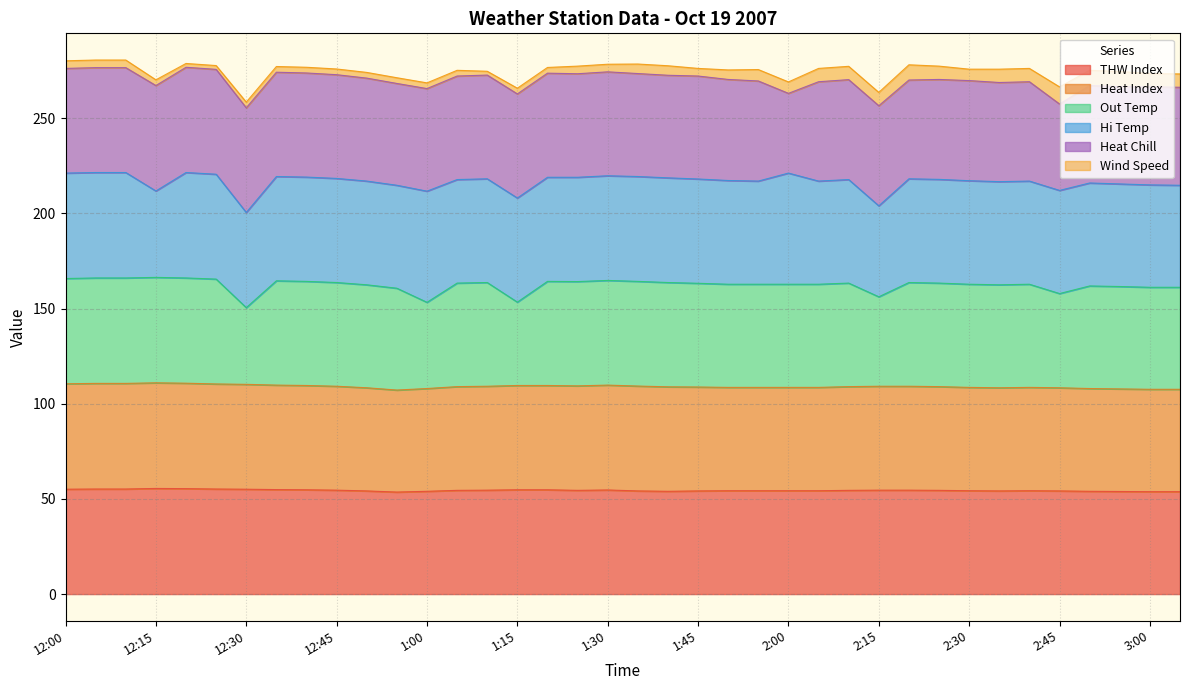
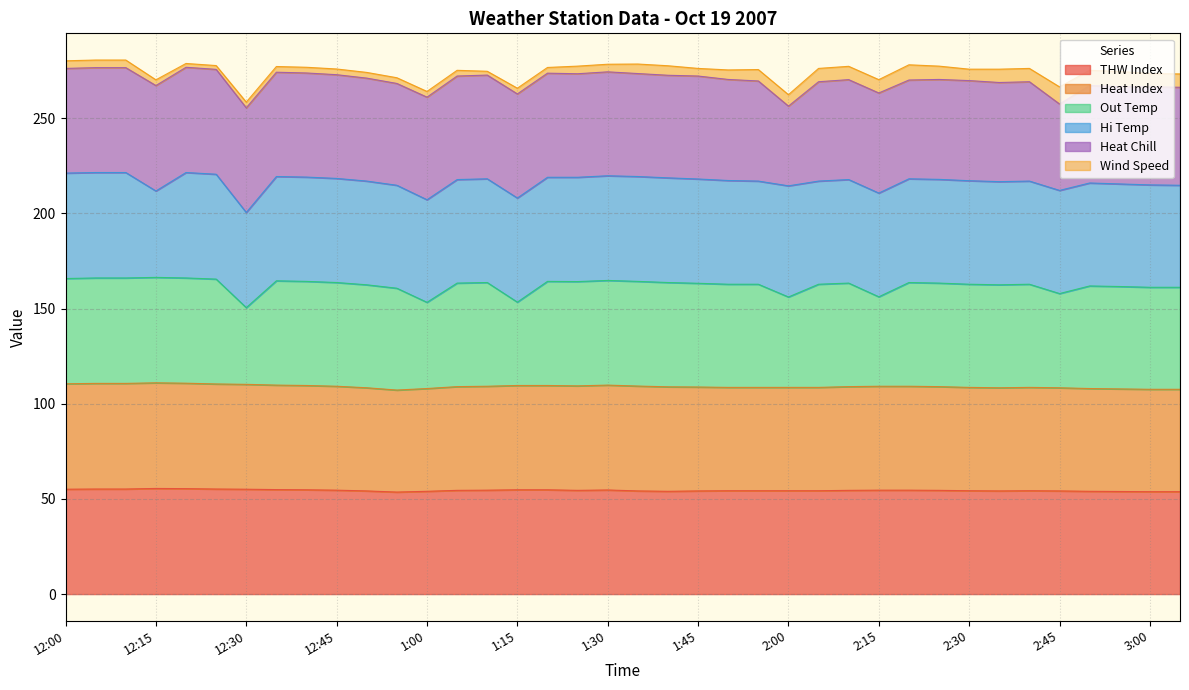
Hi Temp, 1:00: 58 -> 54
Out Temp, 2:00: 54 -> 48
Hi Temp, 2:15: 48 -> 55
